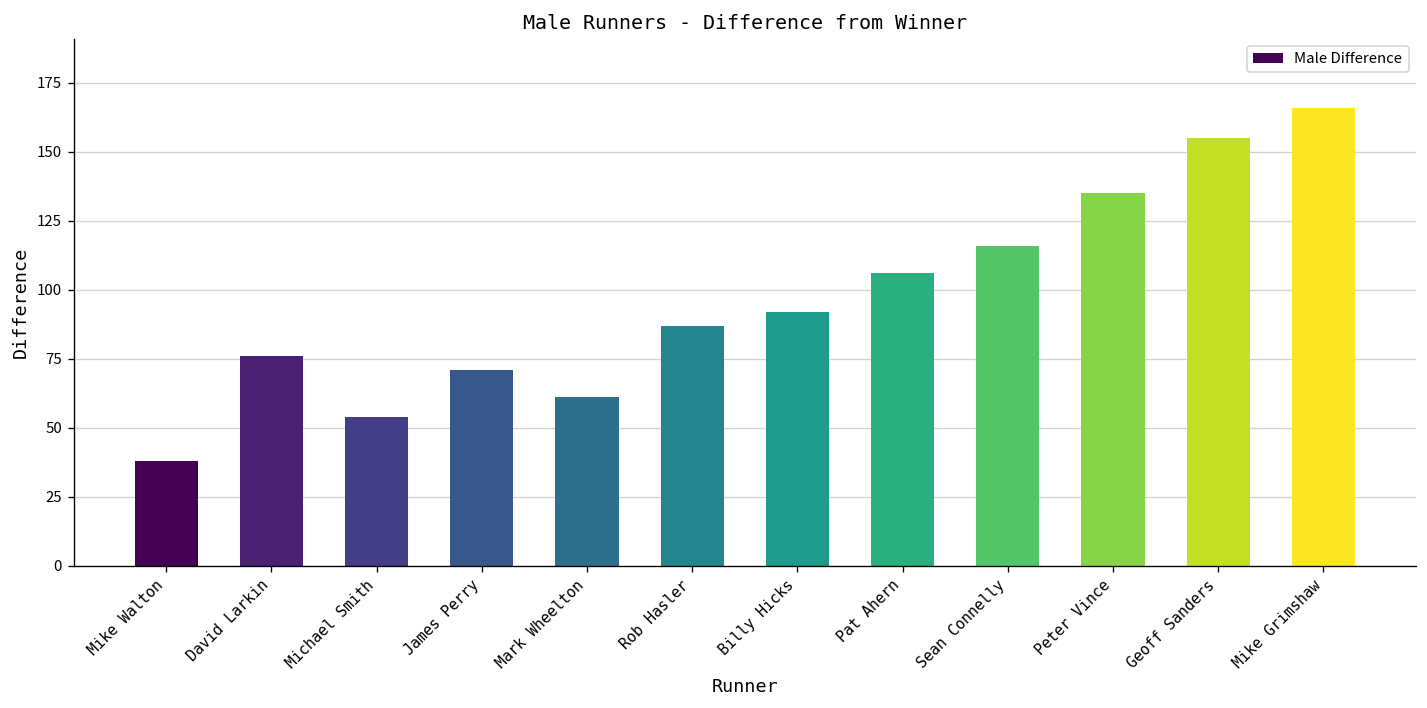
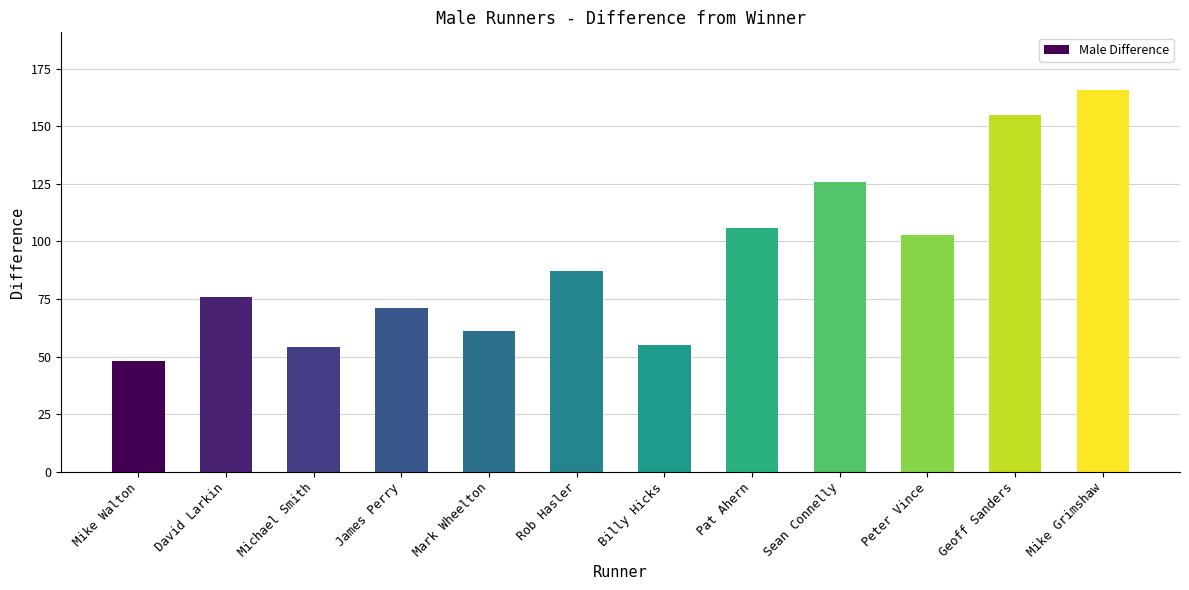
Mike Walton: 38 -> 48
Billy Hicks: 92 -> 55
Sean Connelly: 116 -> 126
Peter Vince: 135 -> 103
